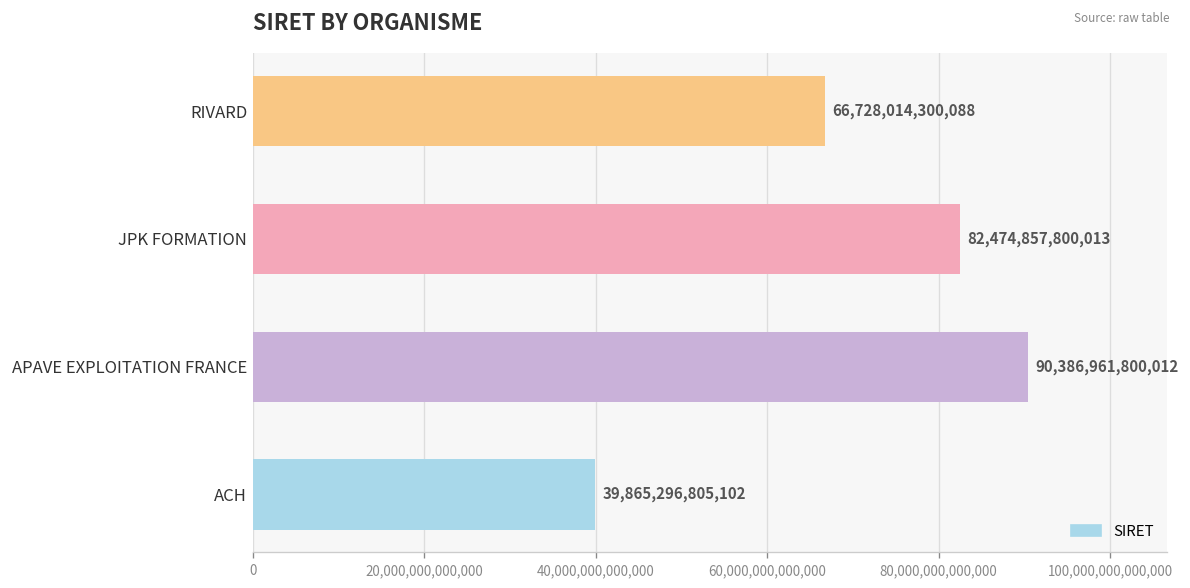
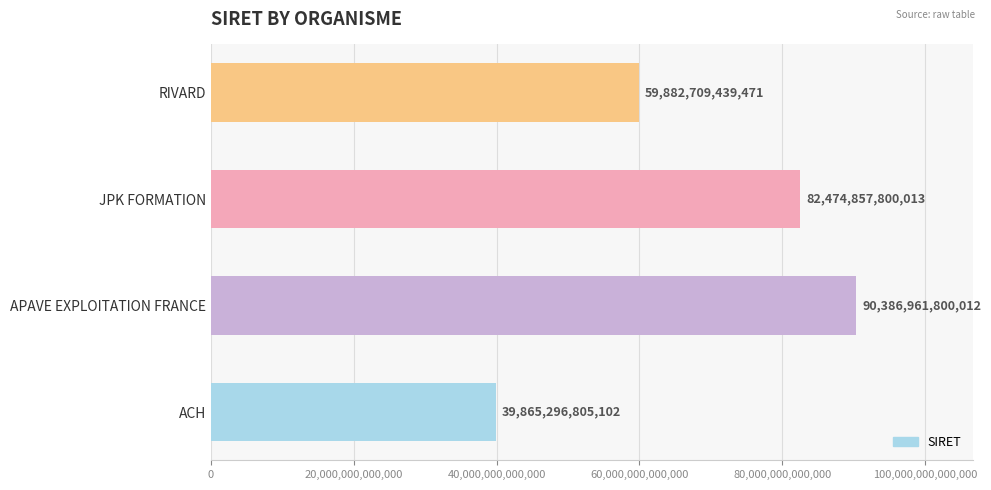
RIVARD: 66,728,014,300,088 -> 59,882,709,439,471
